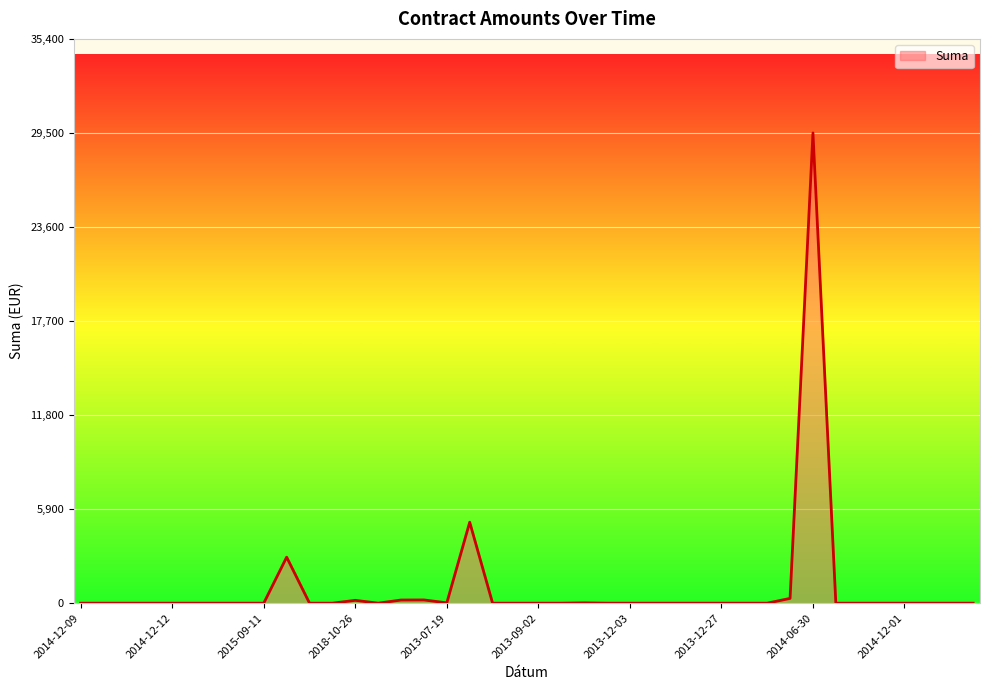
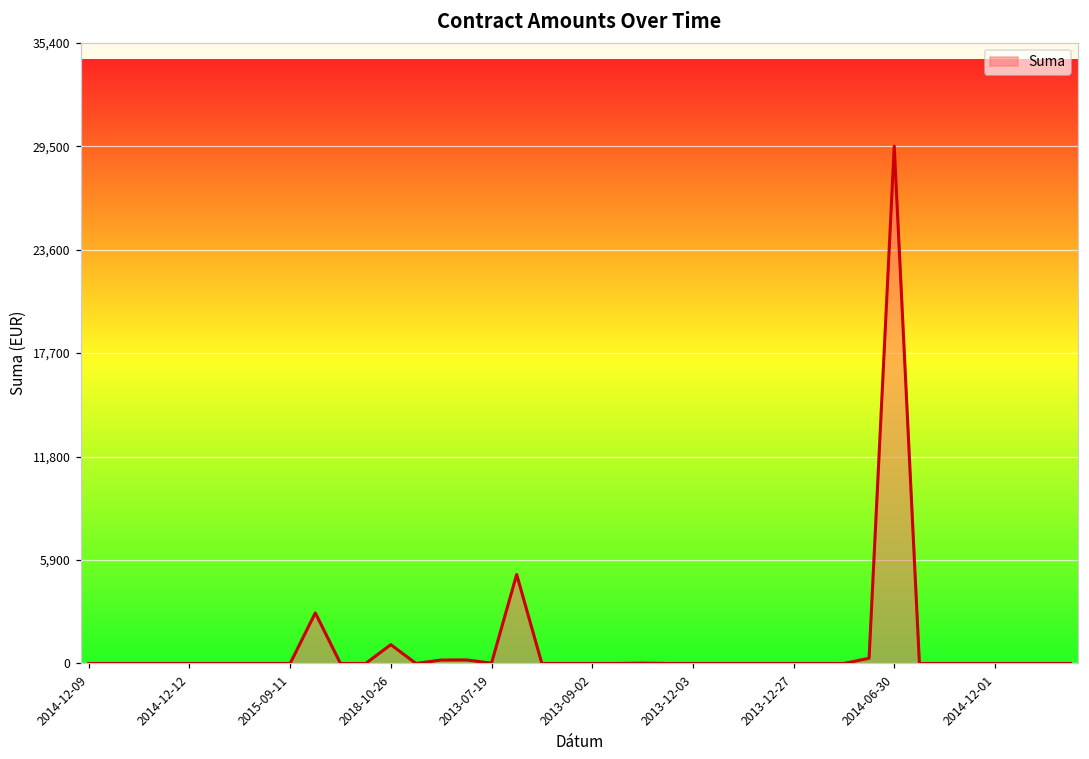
2018-10-26: 200 -> 1,100
